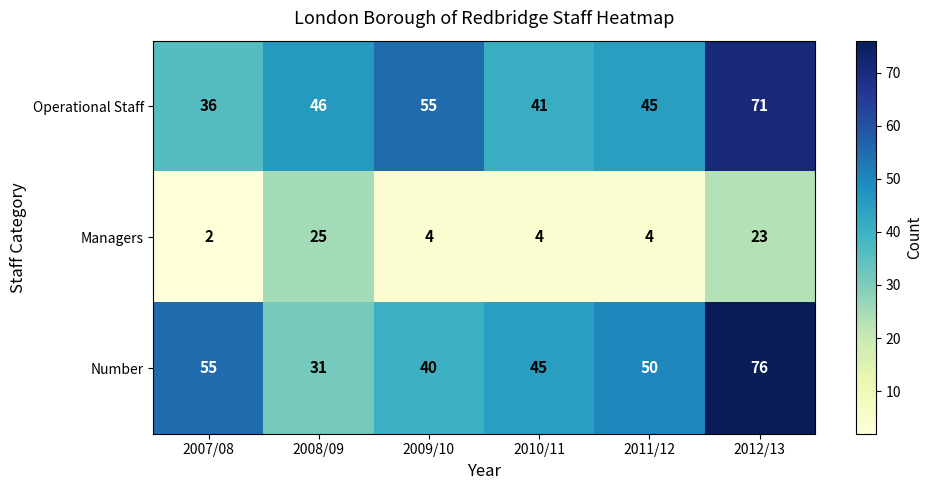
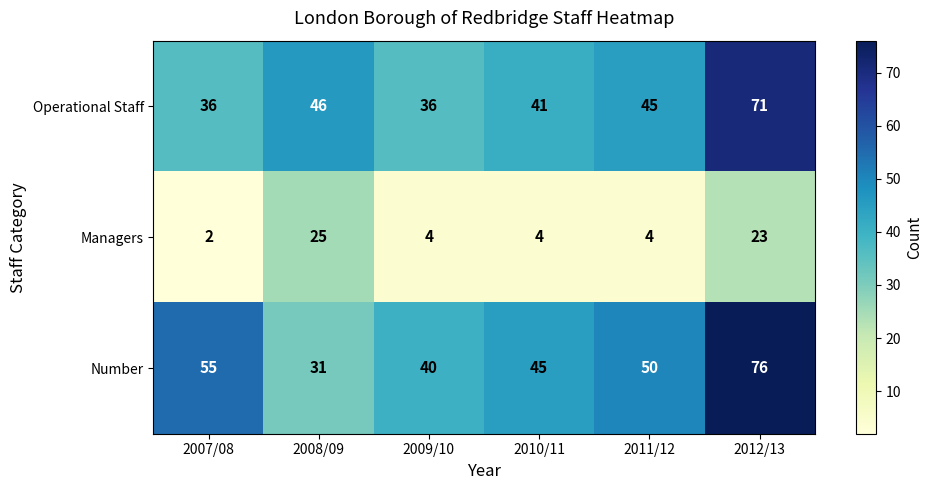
Operational Staff, 2009/10: 55 -> 36
